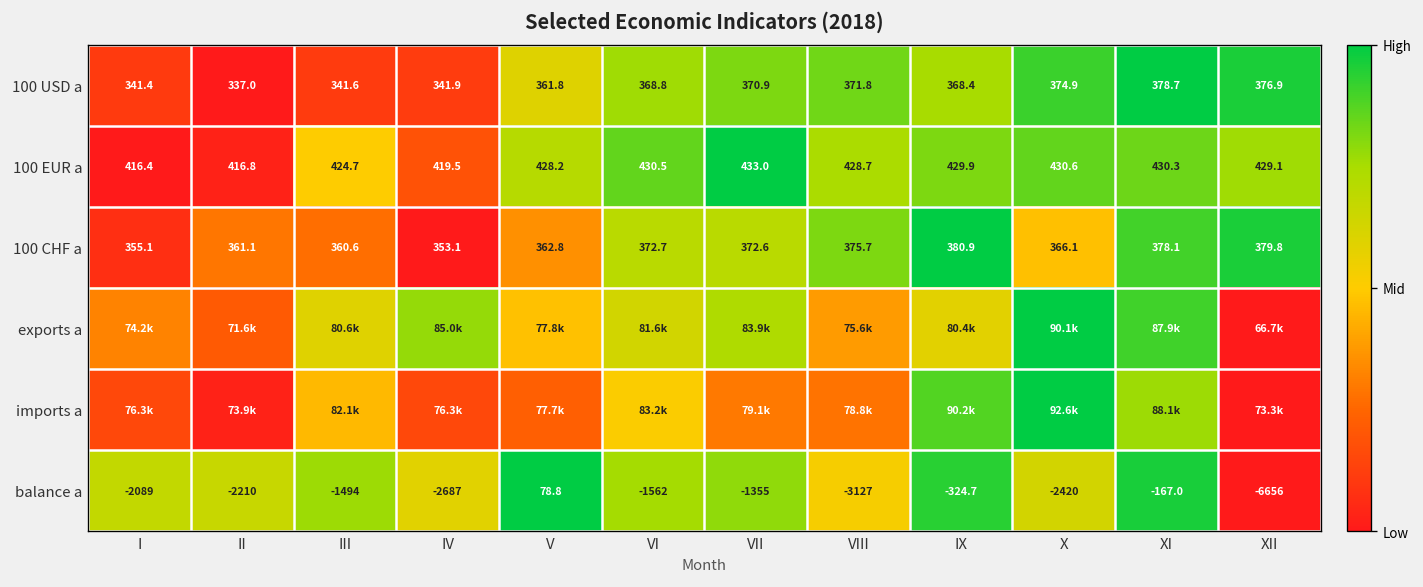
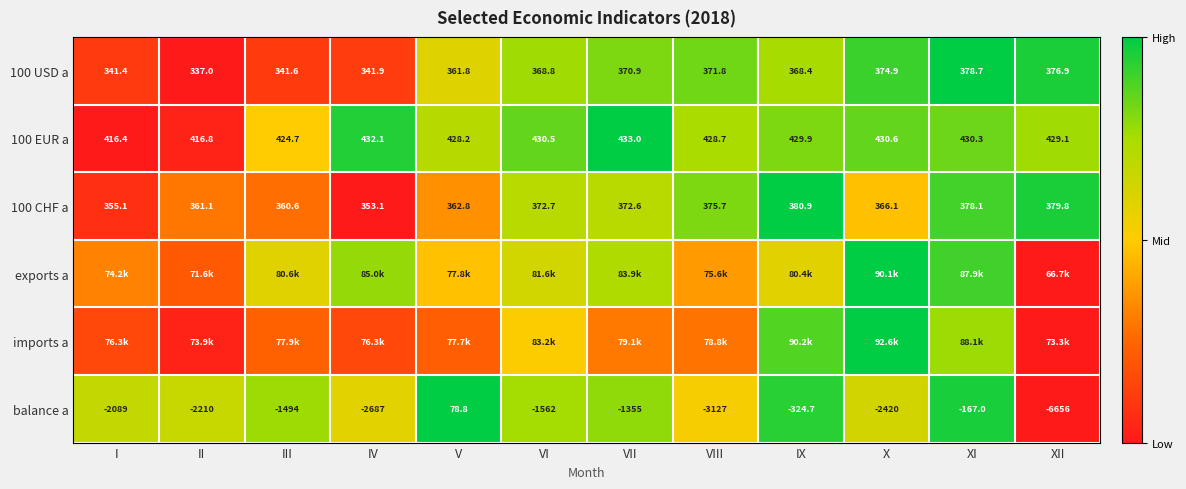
100 EUR a, IV: 419.5 -> 432.1
imports a, III: 82.1k -> 77.9k
